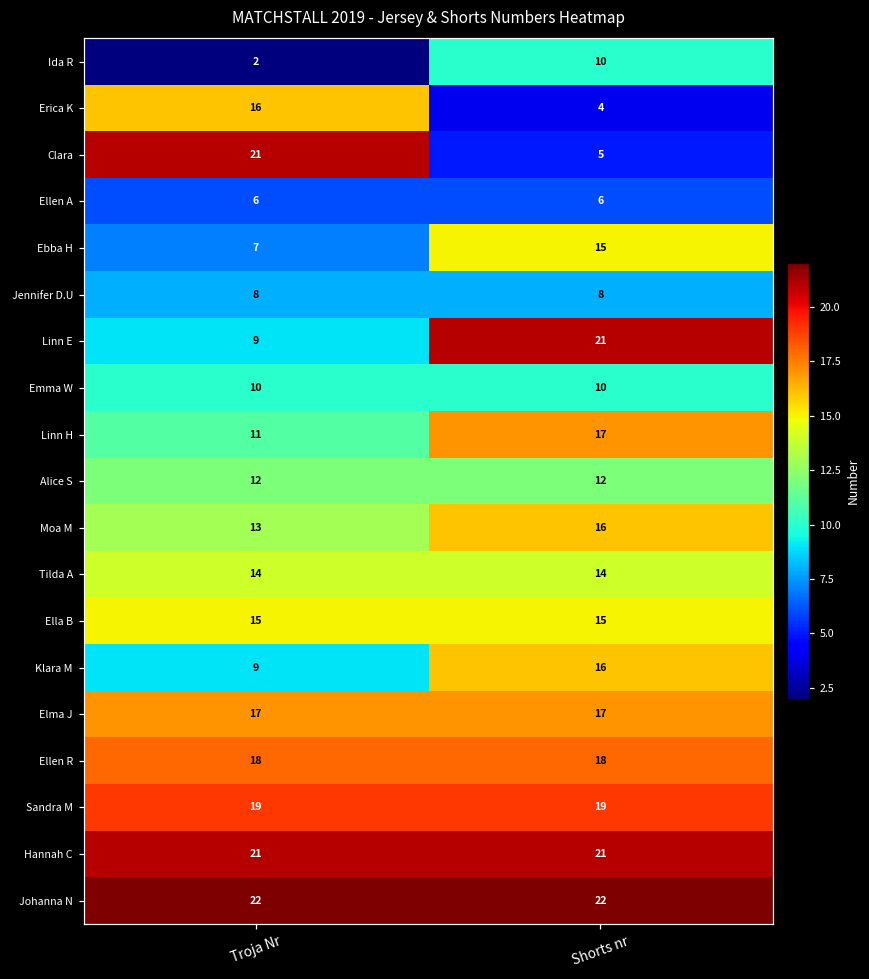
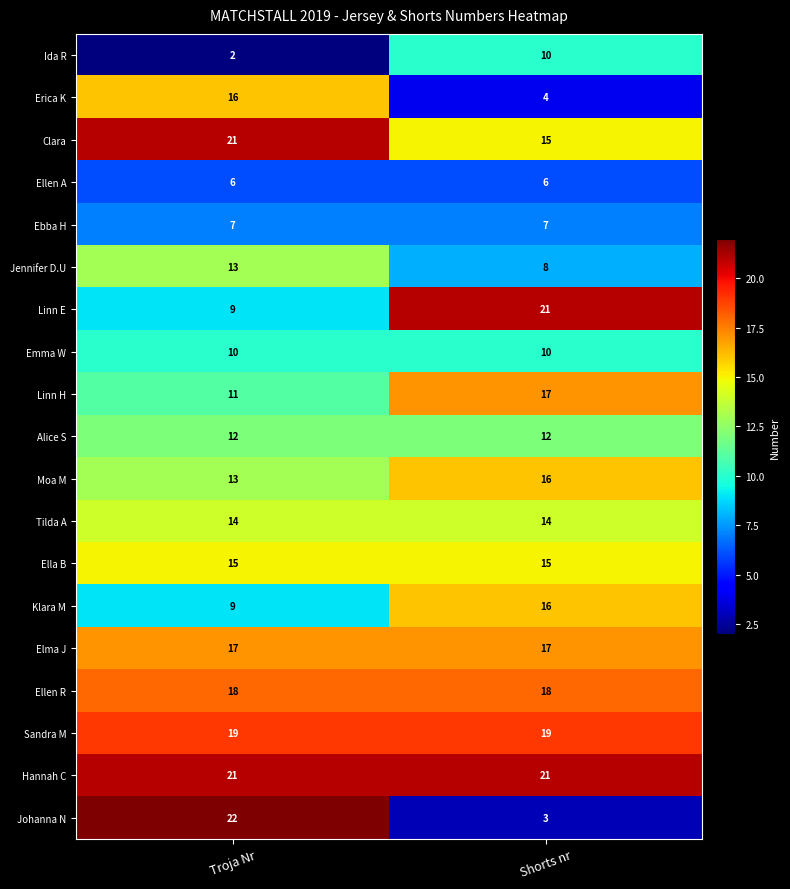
Clara, Shorts nr: 5 -> 15
Ebba H, Shorts nr: 15 -> 7
Jennifer D.U, Troja Nr: 8 -> 13
Johanna N, Shorts nr: 22 -> 3
